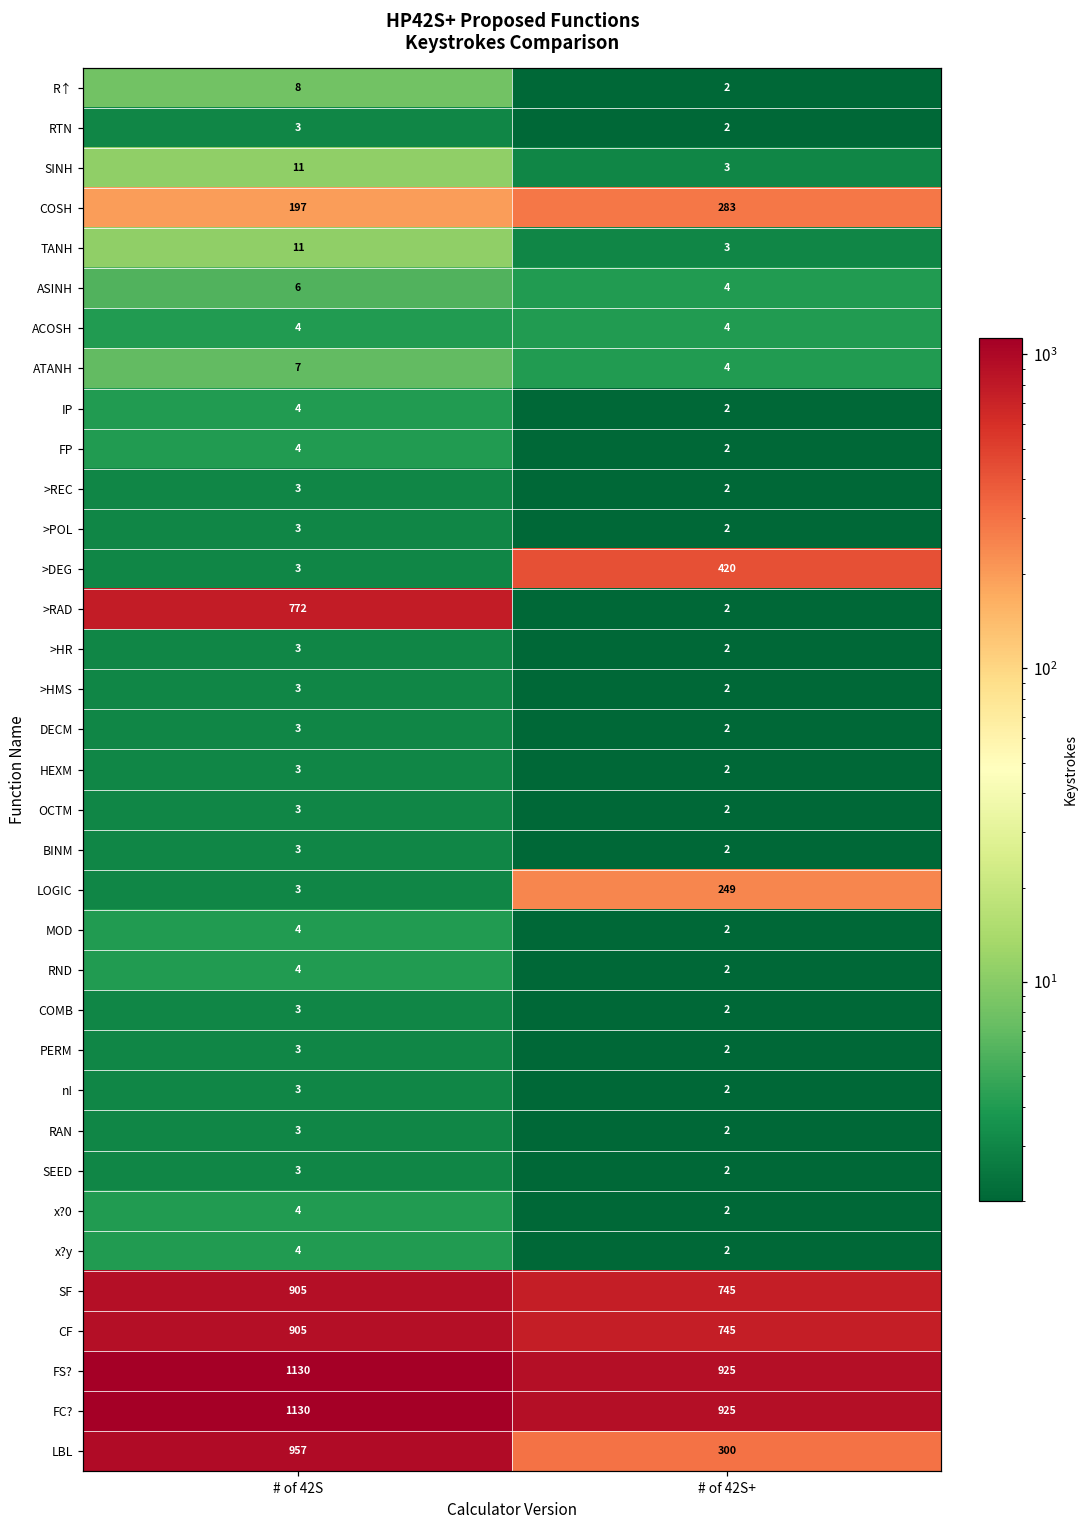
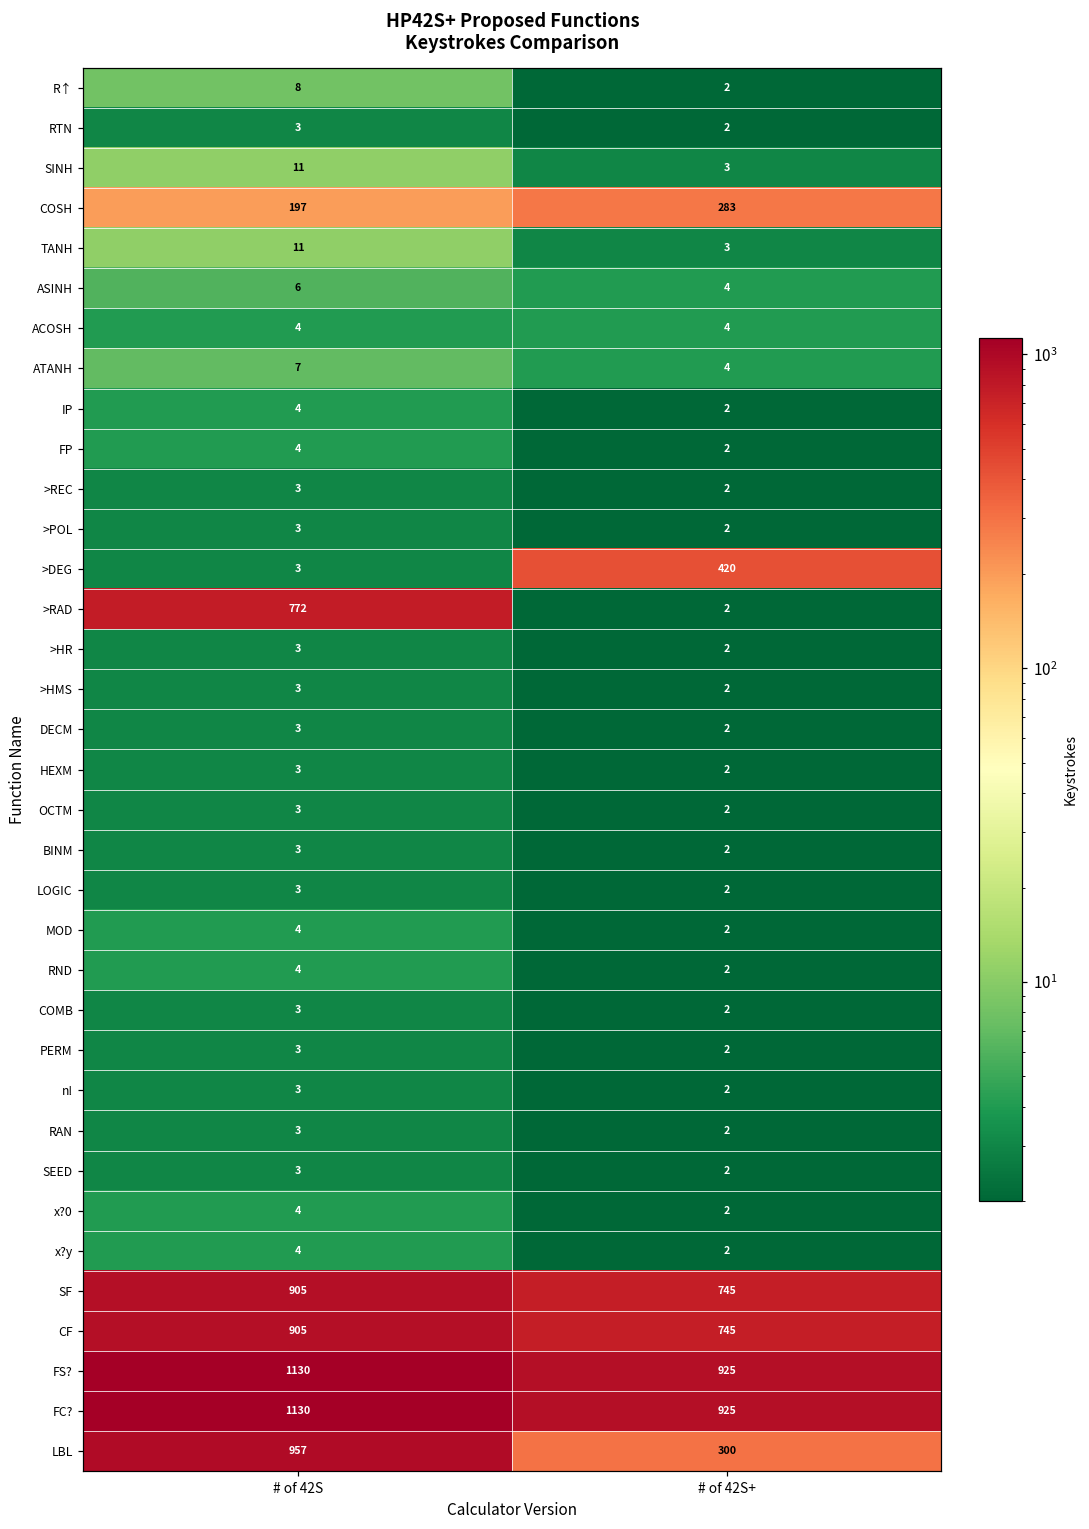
LOGIC, # of 42S+: 249 -> 2
